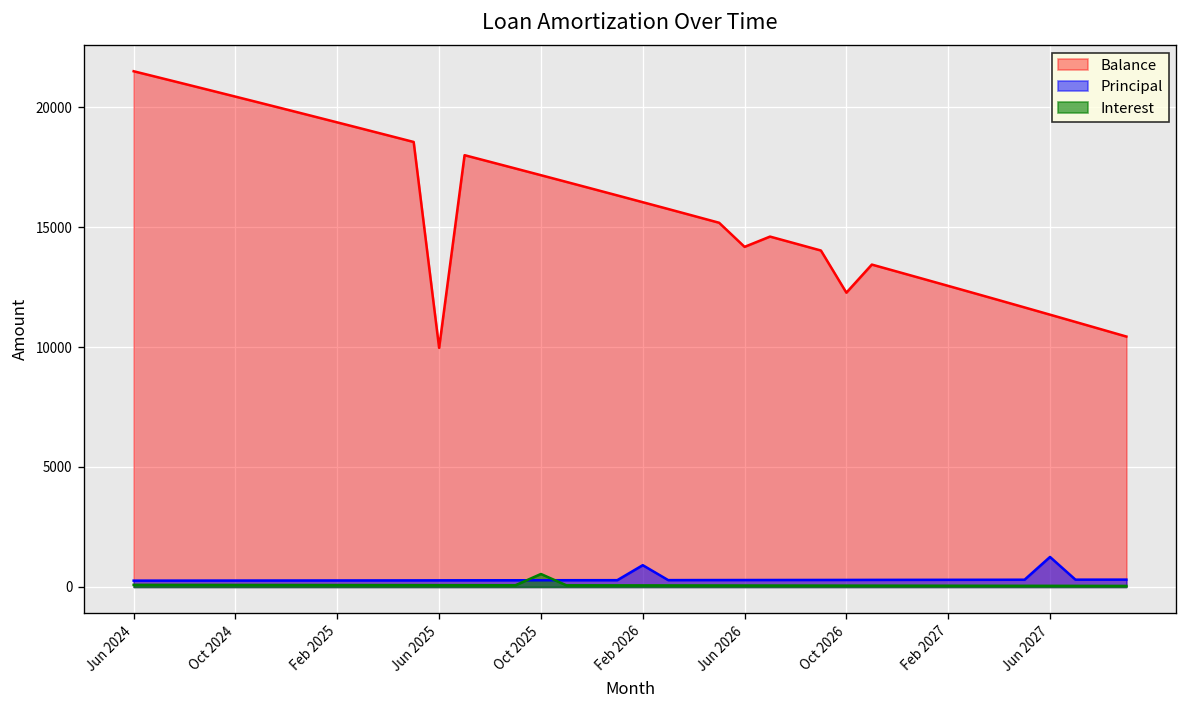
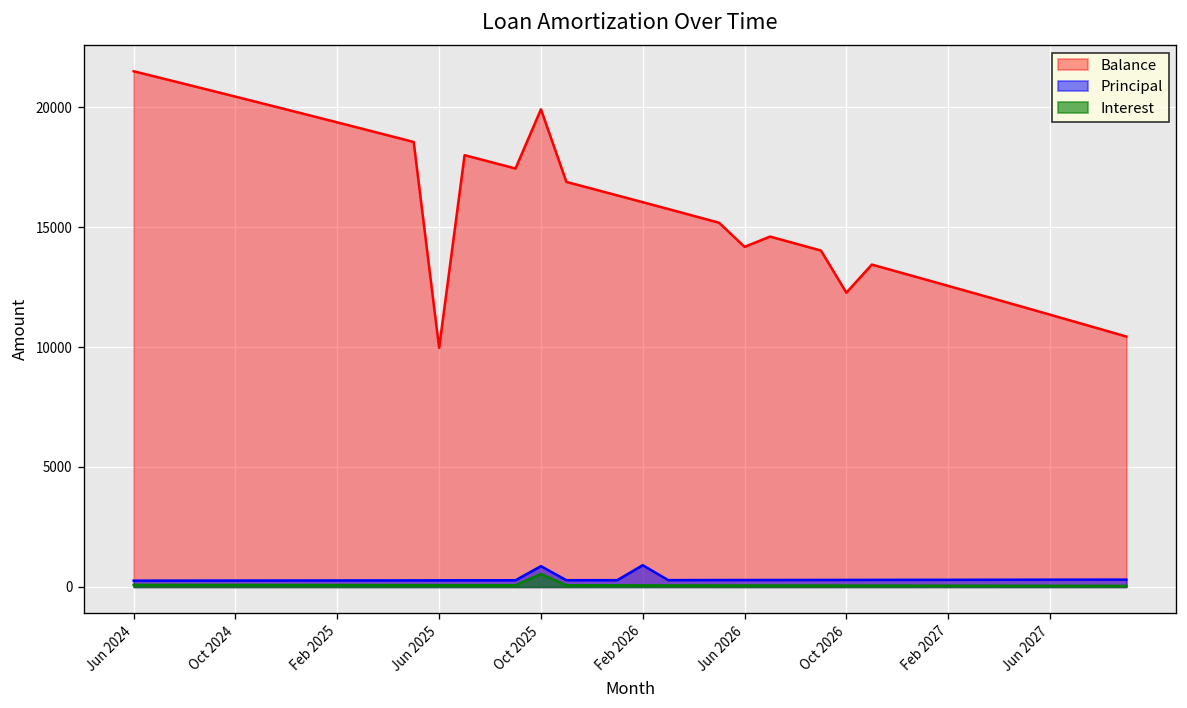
Balance, Oct 2025: 17200 -> 19900
Principal, Oct 2025: 300 -> 900
Principal, Jun 2027: 1300 -> 300
